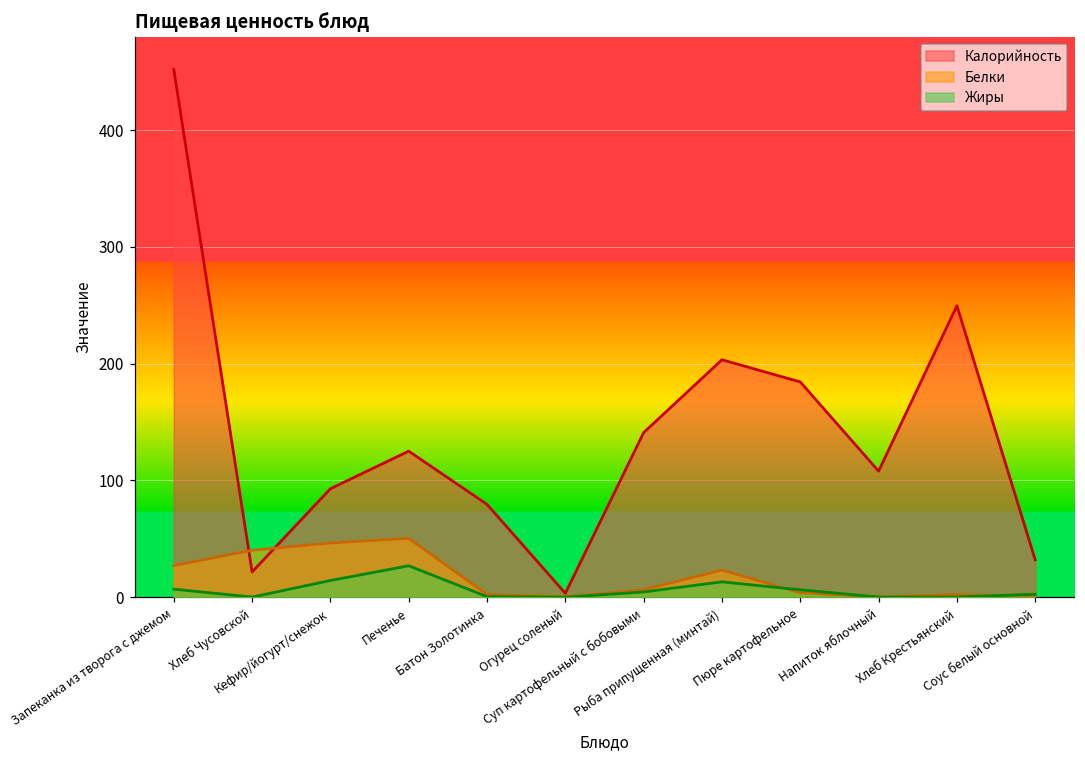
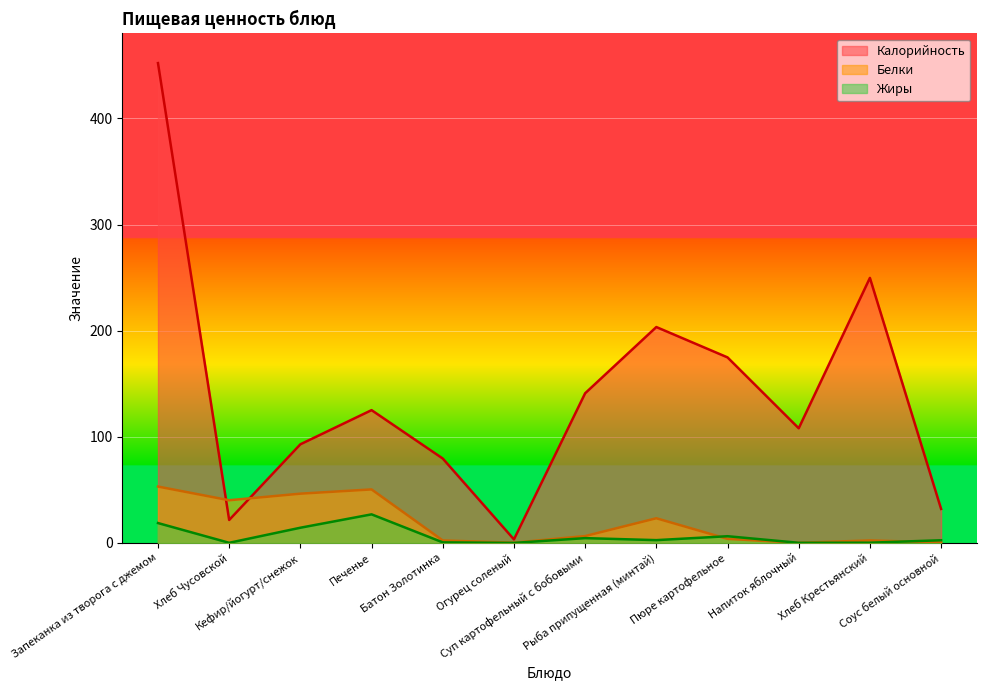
Белки, Запеканка из творога с джемом: 27 -> 53
Жиры, Запеканка из творога с джемом: 7 -> 19
Жиры, Рыба припущенная (минтай): 13 -> 3
Калорийность, Пюре картофельное: 184 -> 175
